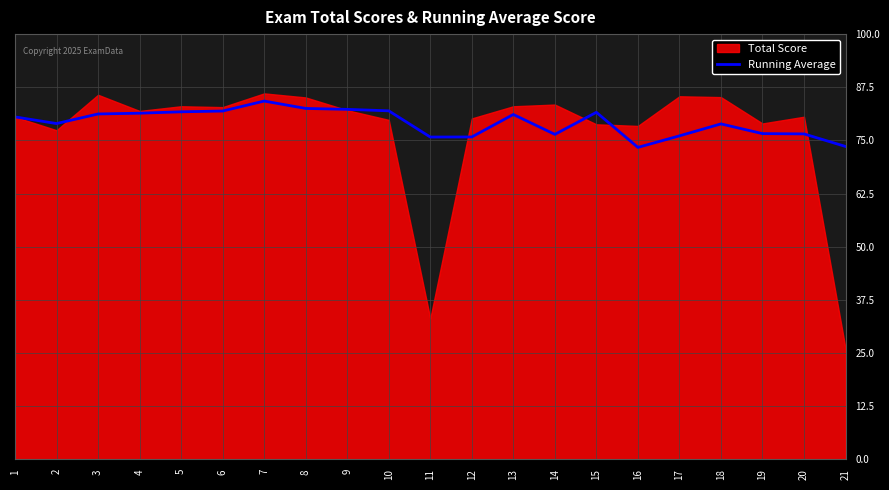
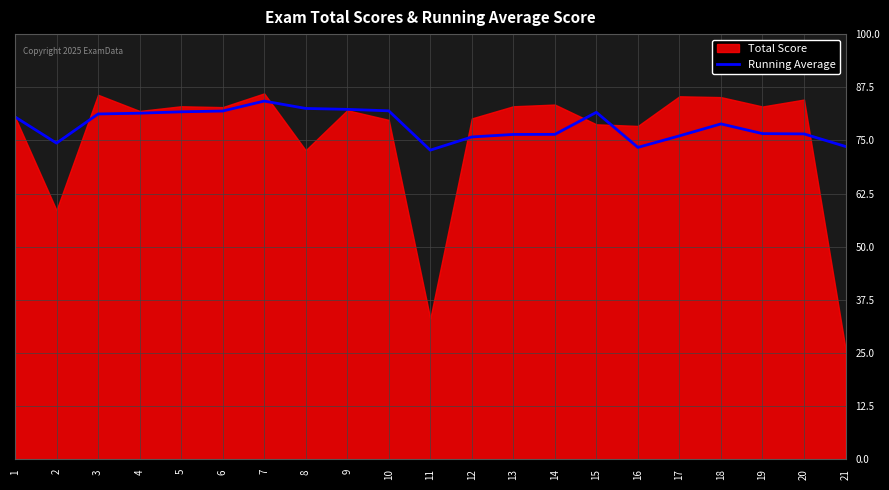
Running Average, 2: 79 -> 74
Total Score, 2: 77 -> 59
Total Score, 8: 85 -> 73
Running Average, 11: 76 -> 73
Running Average, 13: 81 -> 76
Total Score, 19: 79 -> 83
Total Score, 20: 81 -> 85
